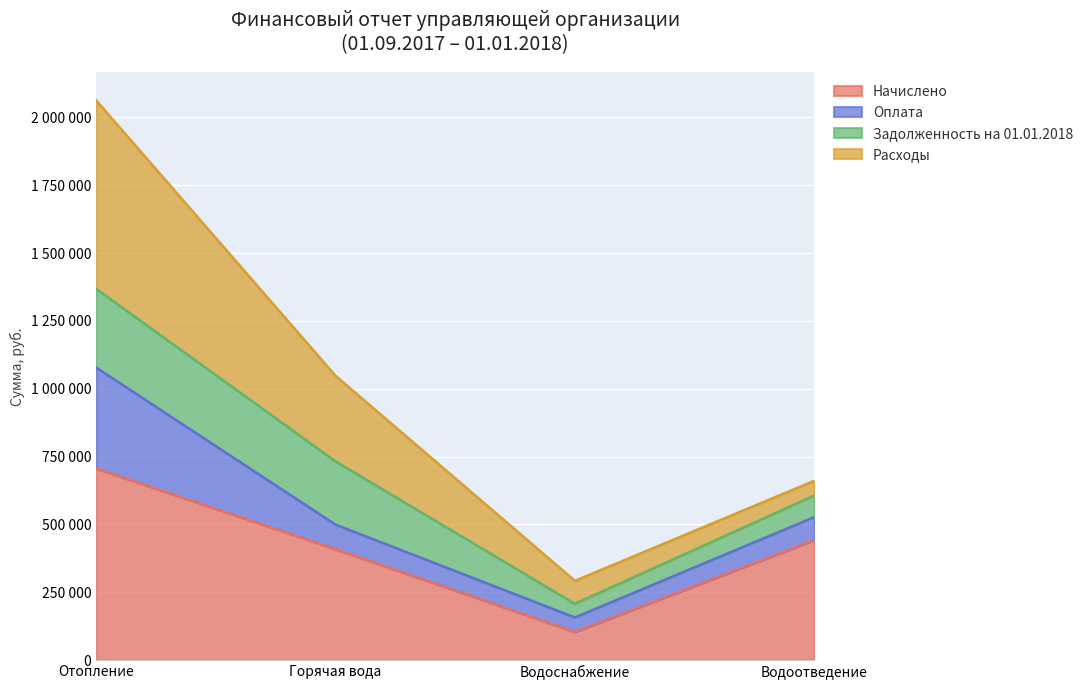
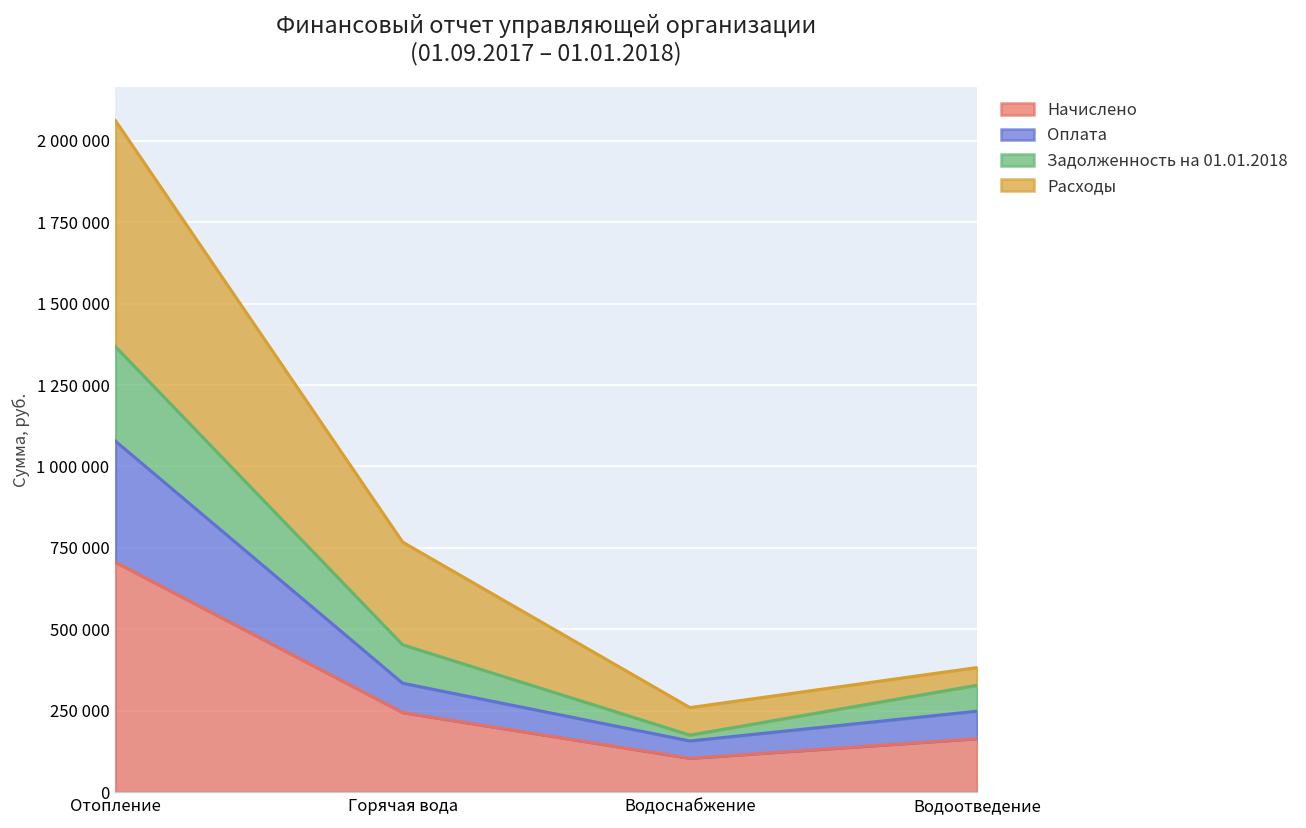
Начислено, Горячая вода: 410000 -> 240000
Задолженность на 01.01.2018, Горячая вода: 230000 -> 120000
Задолженность на 01.01.2018, Водоснабжение: 50000 -> 20000
Начислено, Водоотведение: 440000 -> 160000
